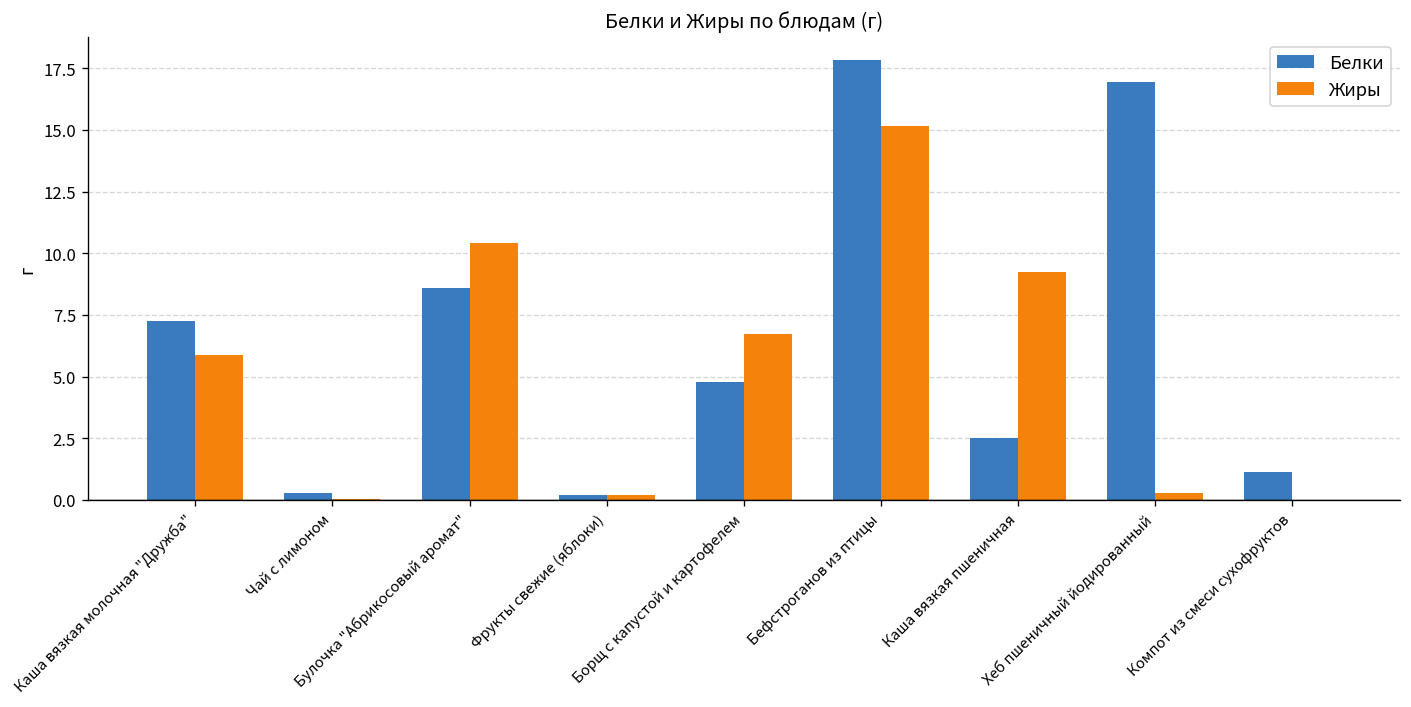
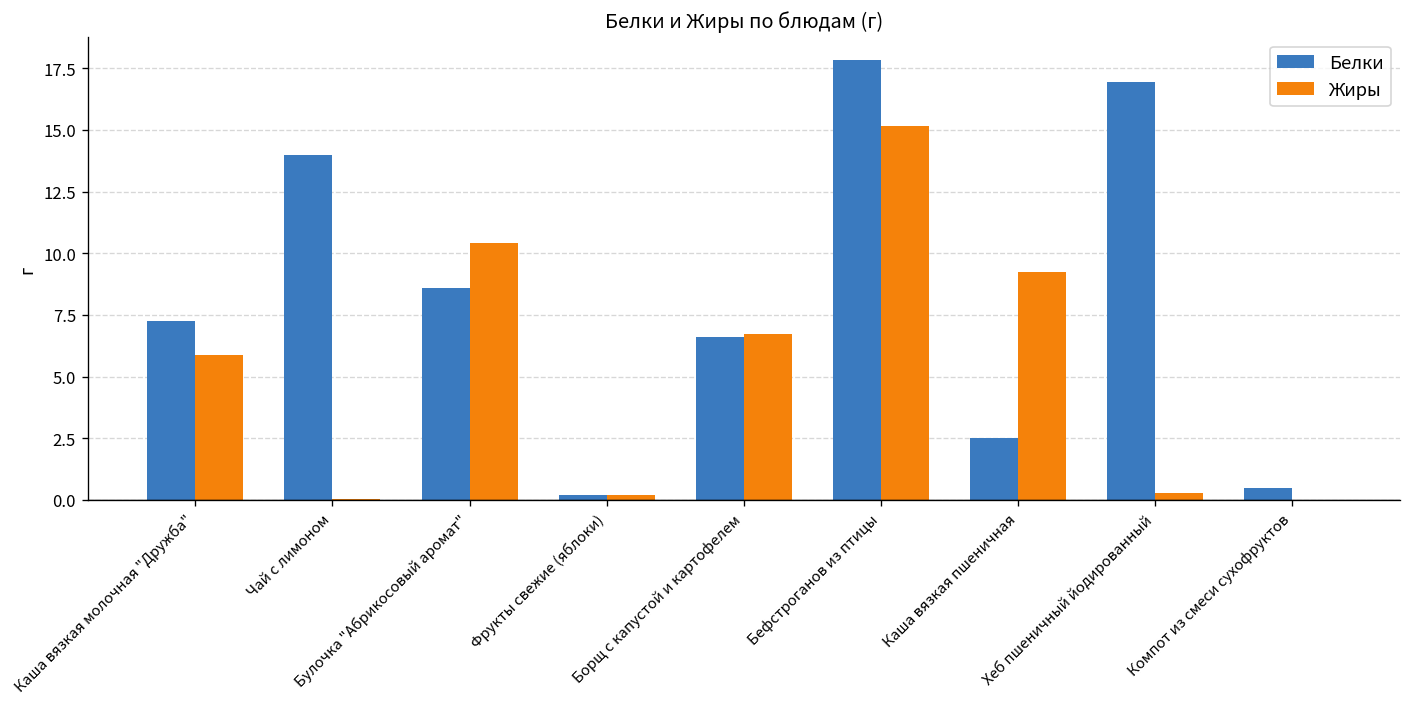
Белки, Чай с лимоном: 0.3 -> 14.0
Белки, Борщ с капустой и картофелем: 4.8 -> 6.6
Белки, Компот из смеси сухофруктов: 1.1 -> 0.5
